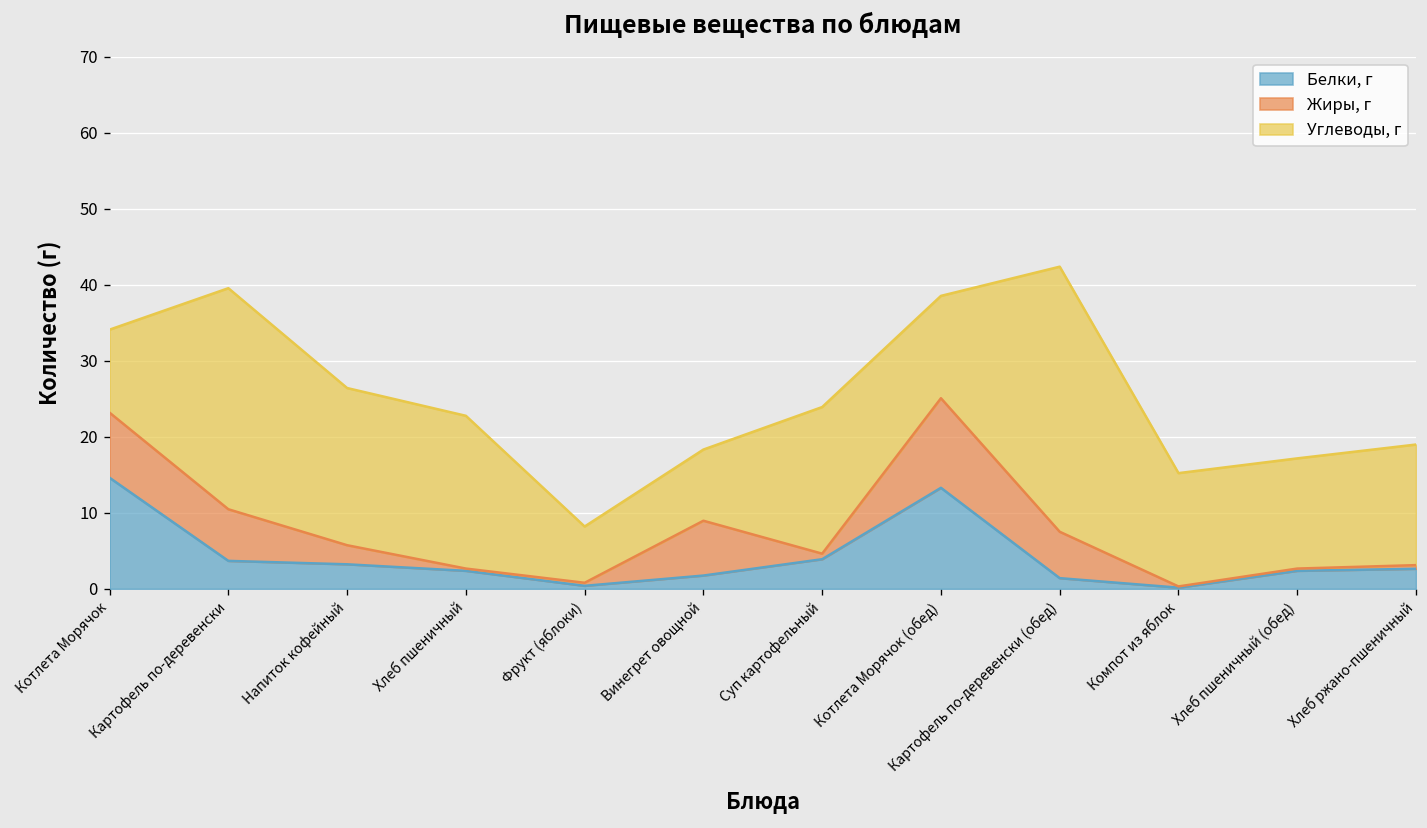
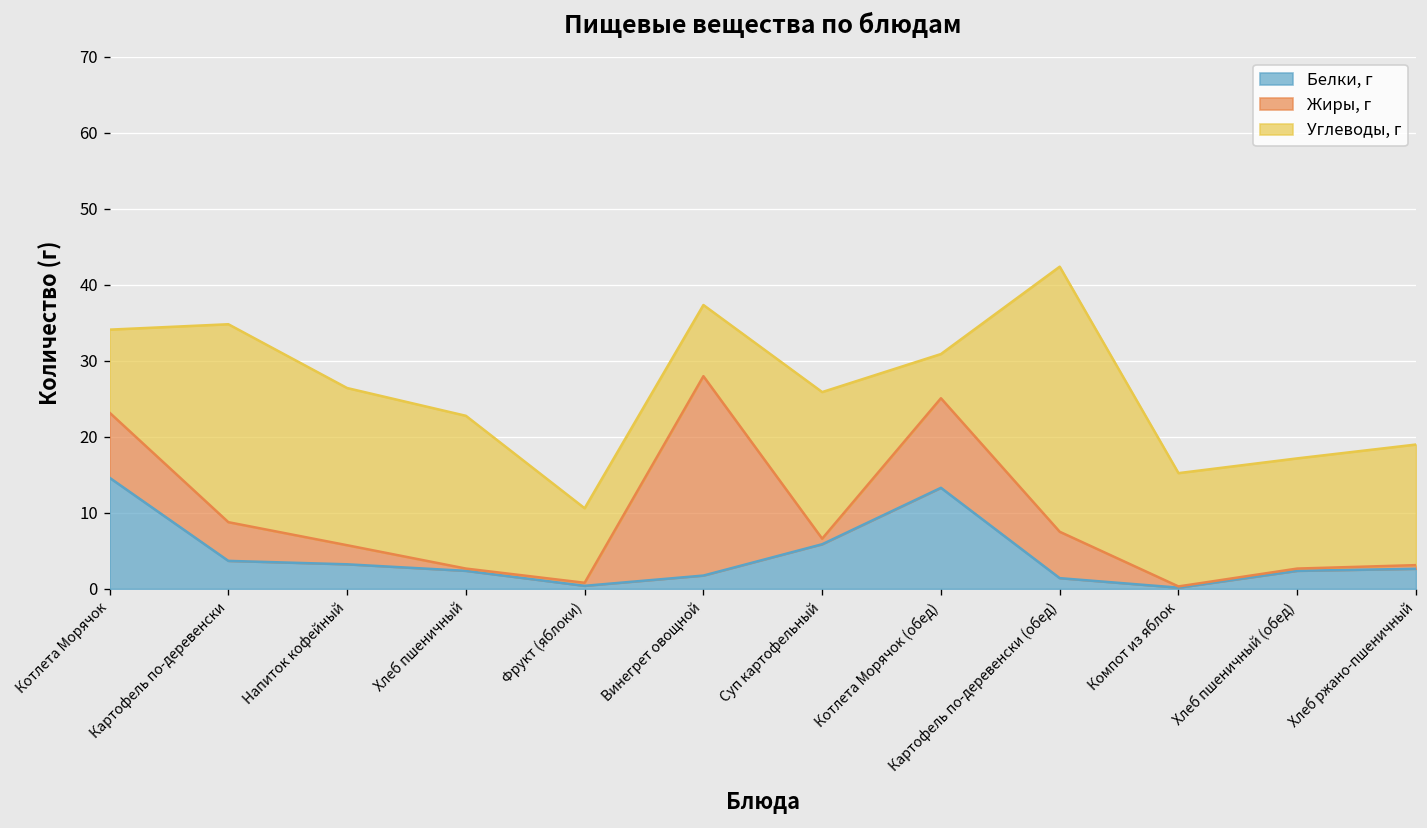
Жиры, г, Картофель по-деревенски: 7 -> 5
Углеводы, г, Картофель по-деревенски: 29 -> 26
Углеводы, г, Фрукт (яблоки): 7 -> 10
Жиры, г, Винегрет овощной: 7 -> 26
Белки, г, Суп картофельный: 4 -> 6
Углеводы, г, Котлета Морячок (обед): 13 -> 6
